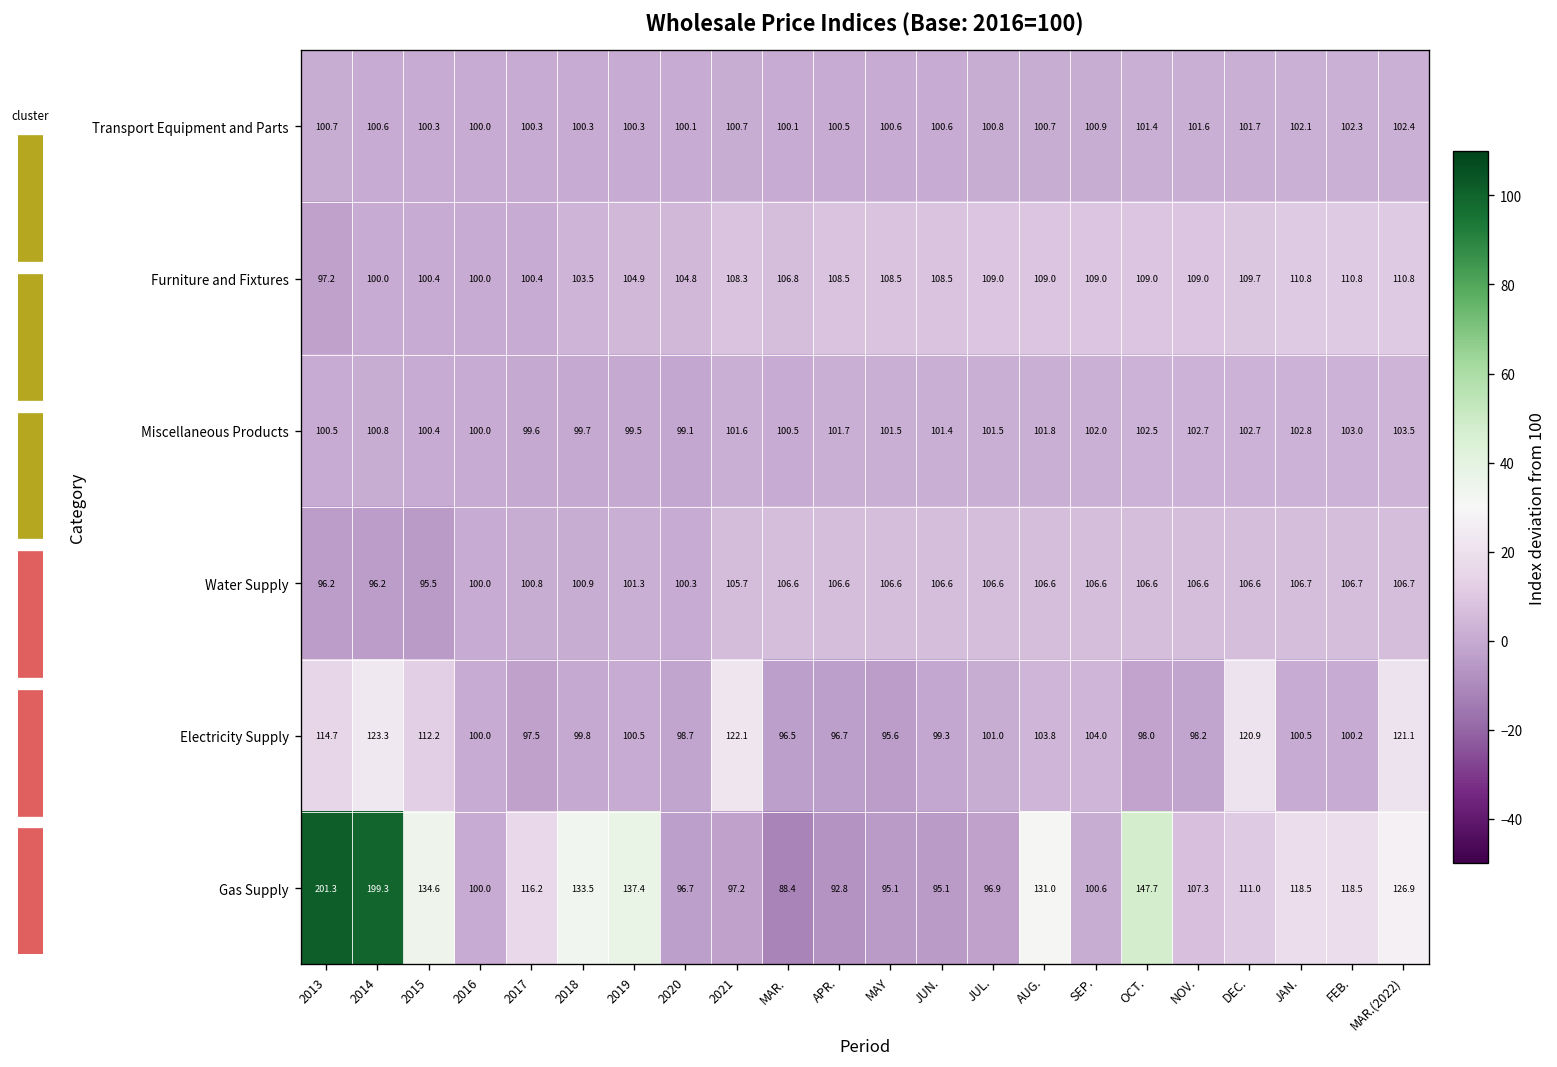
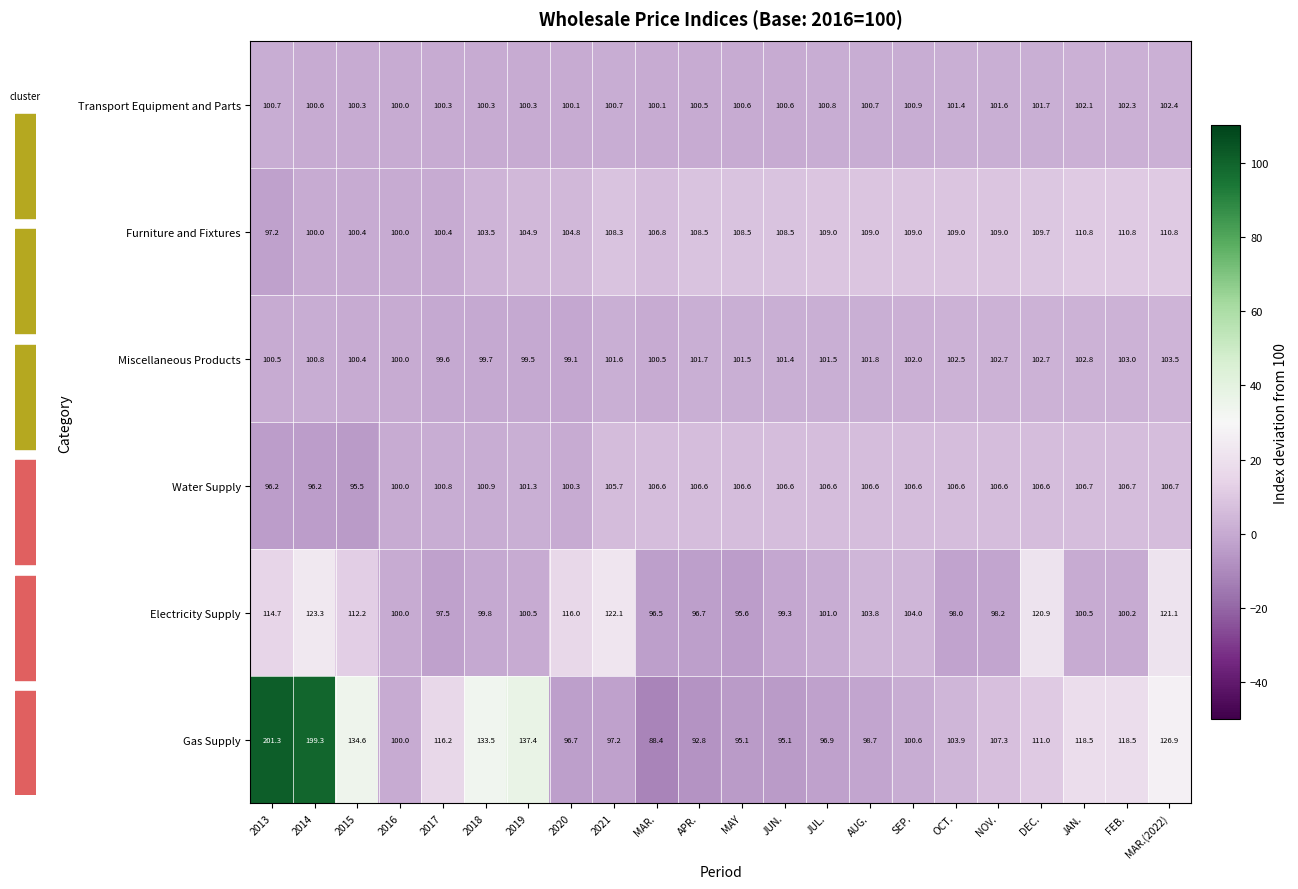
Electricity Supply, 2020: 98.7 -> 116.0
Gas Supply, AUG.: 131.0 -> 98.7
Gas Supply, OCT.: 147.7 -> 103.9
